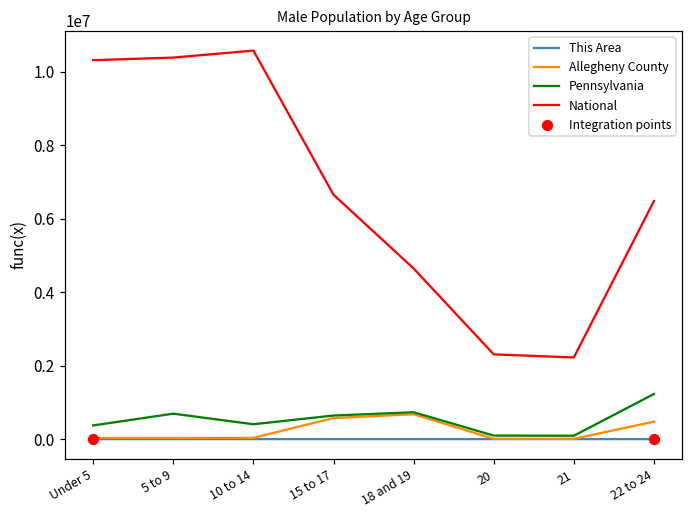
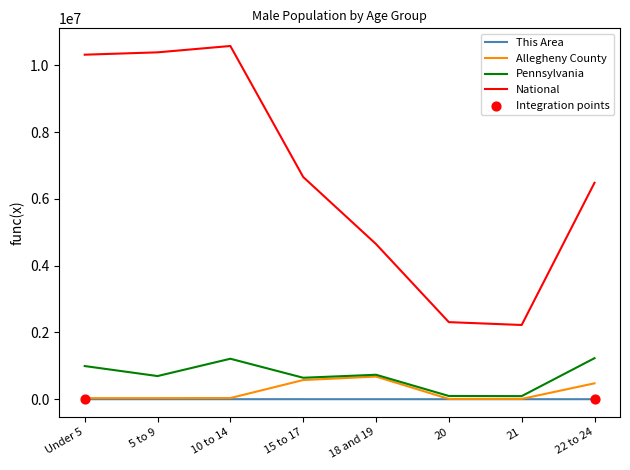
Pennsylvania, Under 5: 400000 -> 1000000
Pennsylvania, 10 to 14: 400000 -> 1200000
